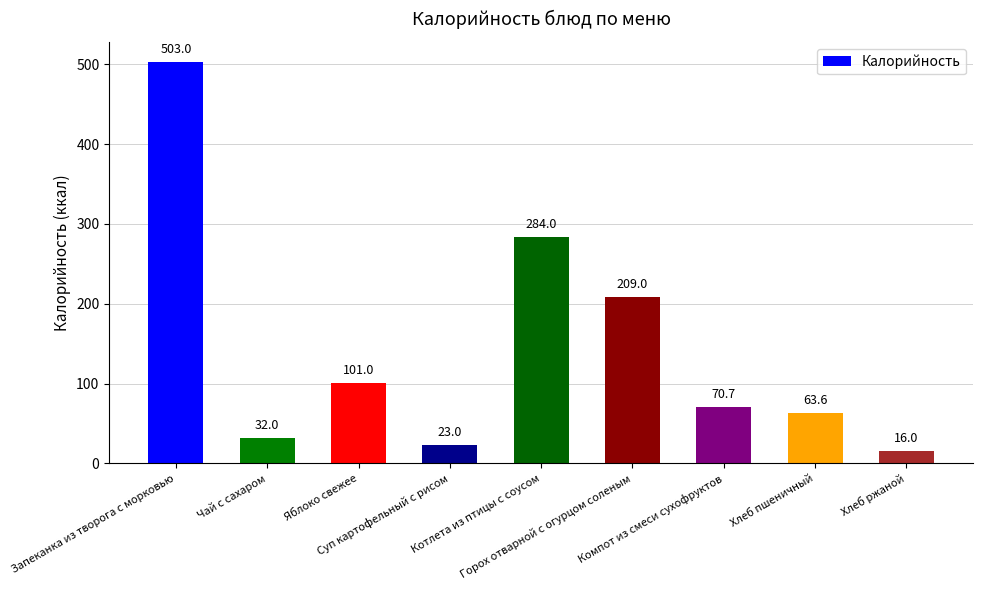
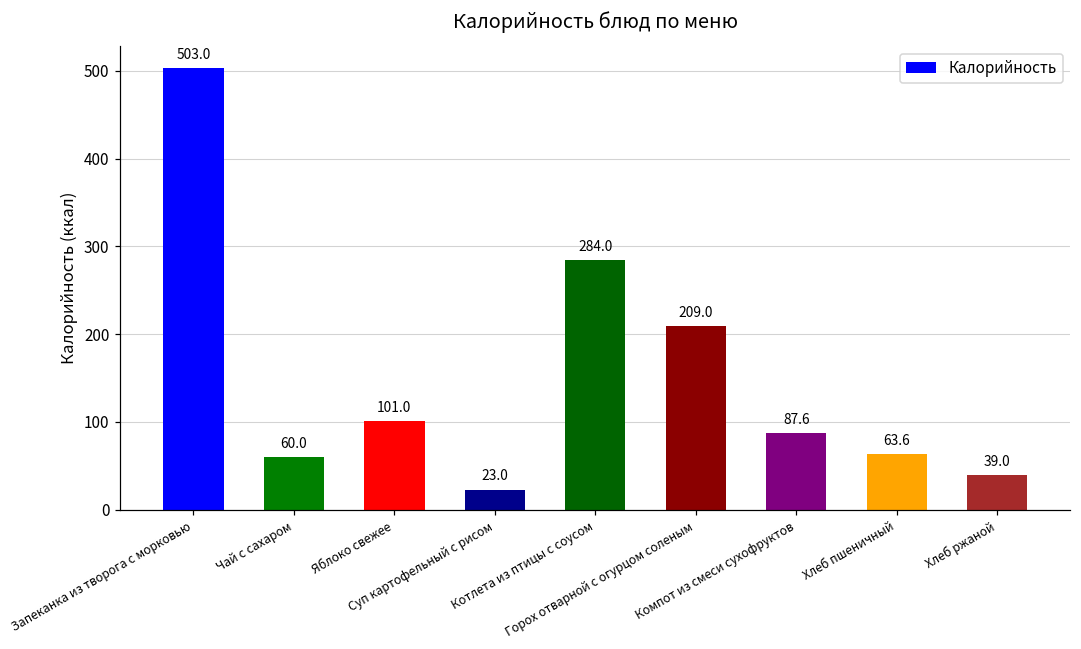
Чай с сахаром: 32.0 -> 60.0
Компот из смеси сухофруктов: 70.7 -> 87.6
Хлеб ржаной: 16.0 -> 39.0
